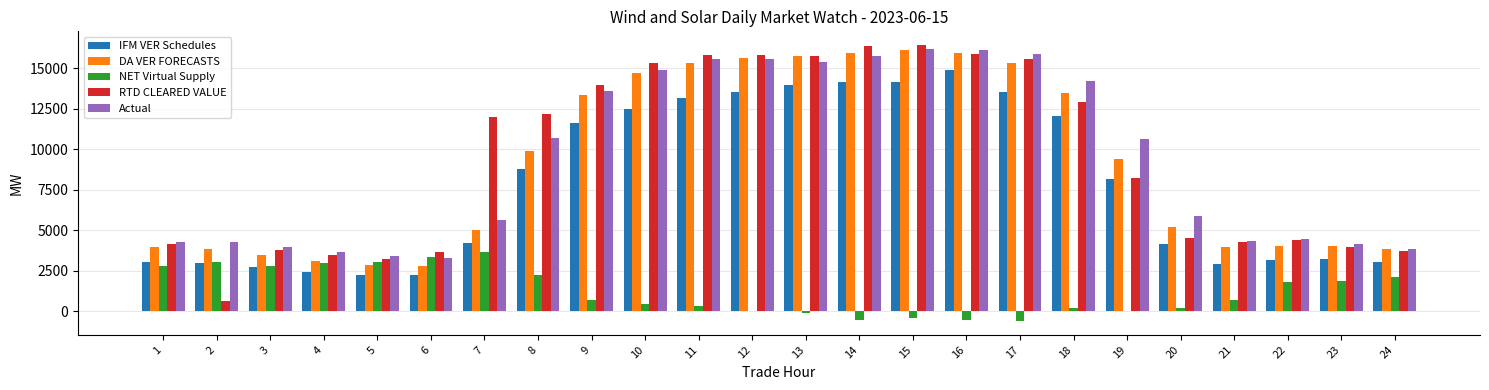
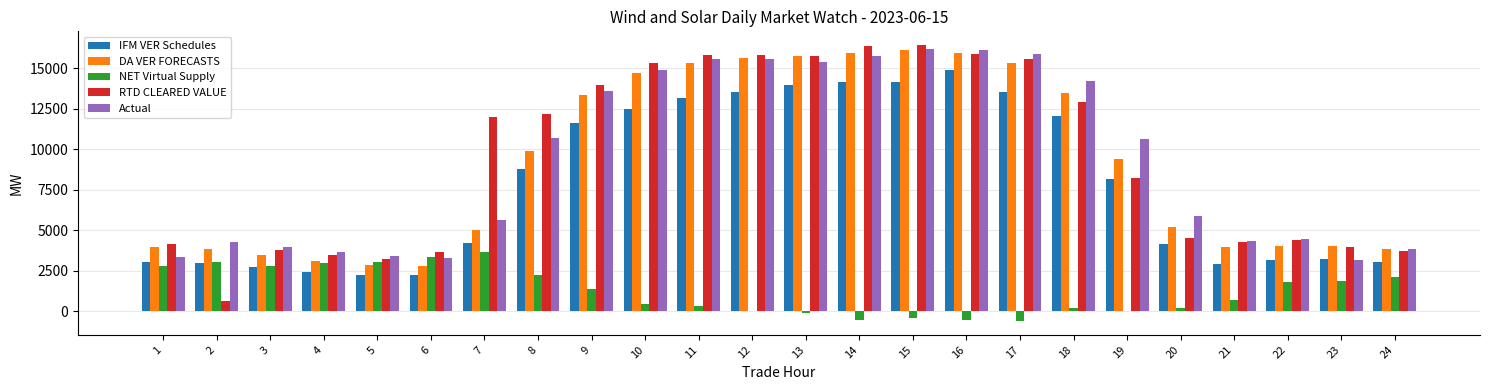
Actual, 1: 4300 -> 3400
NET Virtual Supply, 9: 700 -> 1400
Actual, 23: 4200 -> 3200
